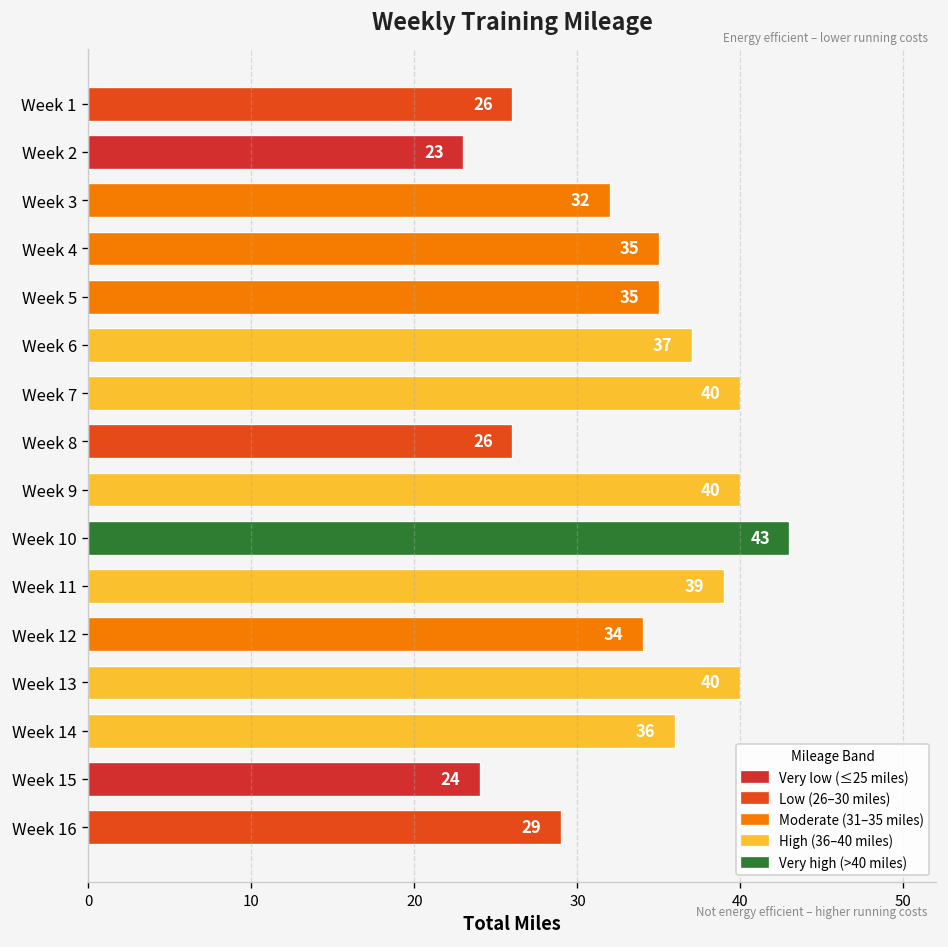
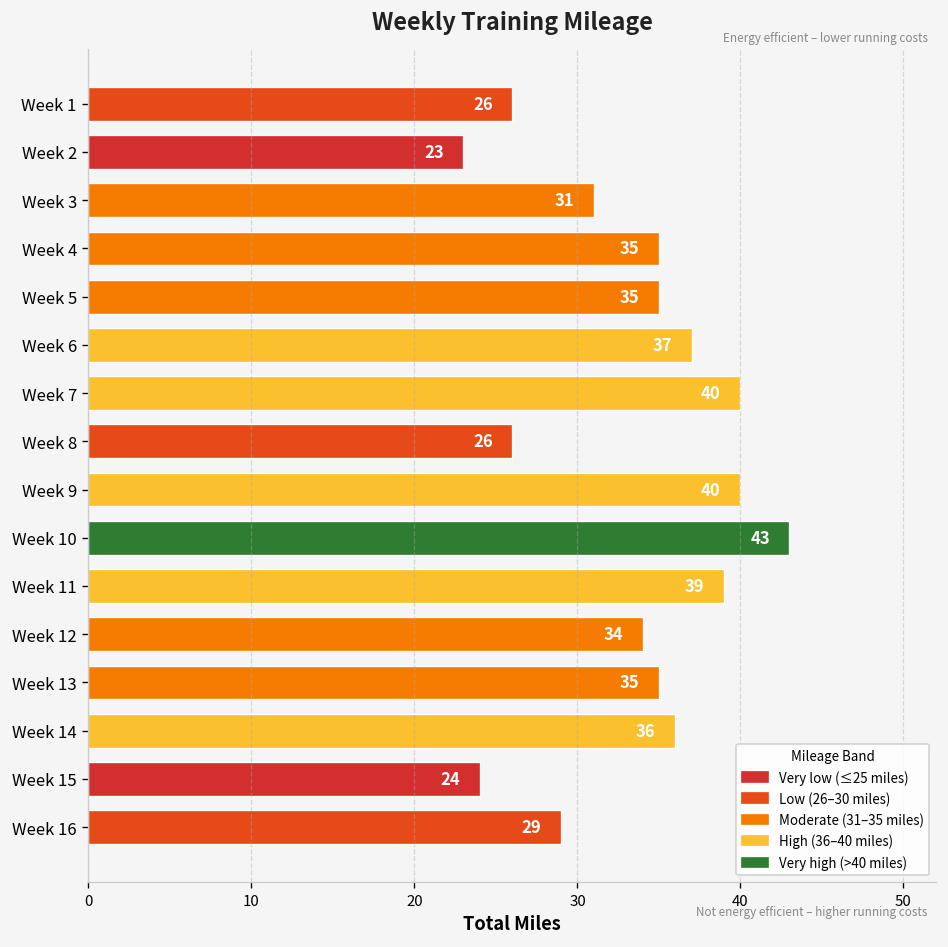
Week 3: 32 -> 31
Week 13: 40 -> 35
